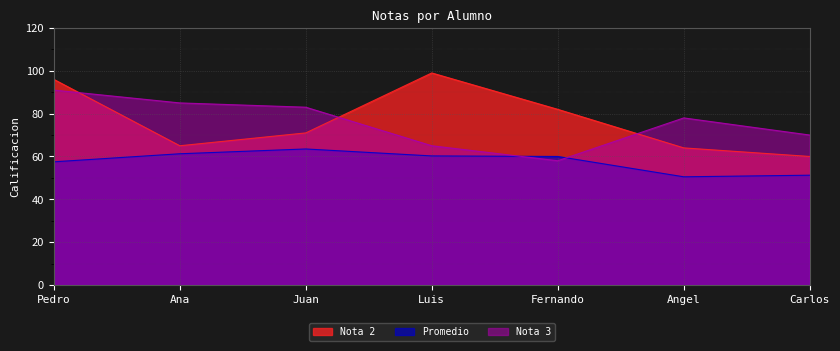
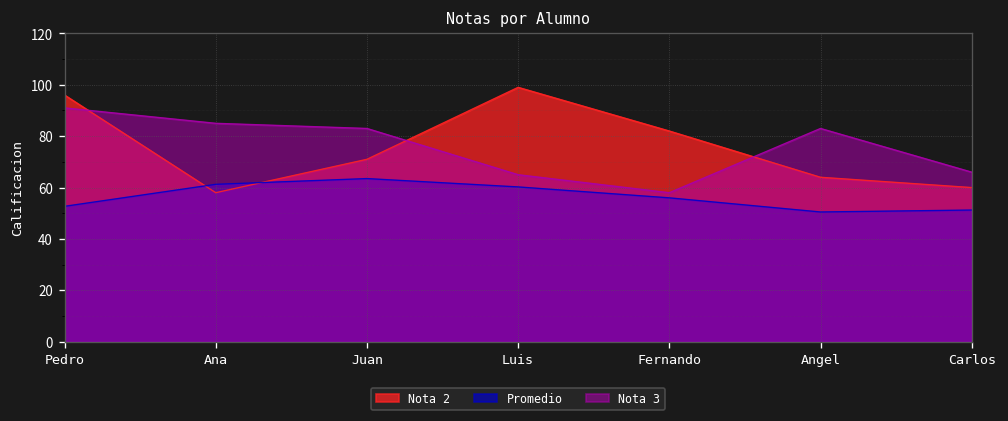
Promedio, Pedro: 58 -> 53
Nota 2, Ana: 65 -> 58
Promedio, Fernando: 60 -> 56
Nota 3, Angel: 78 -> 83
Nota 3, Carlos: 70 -> 66
